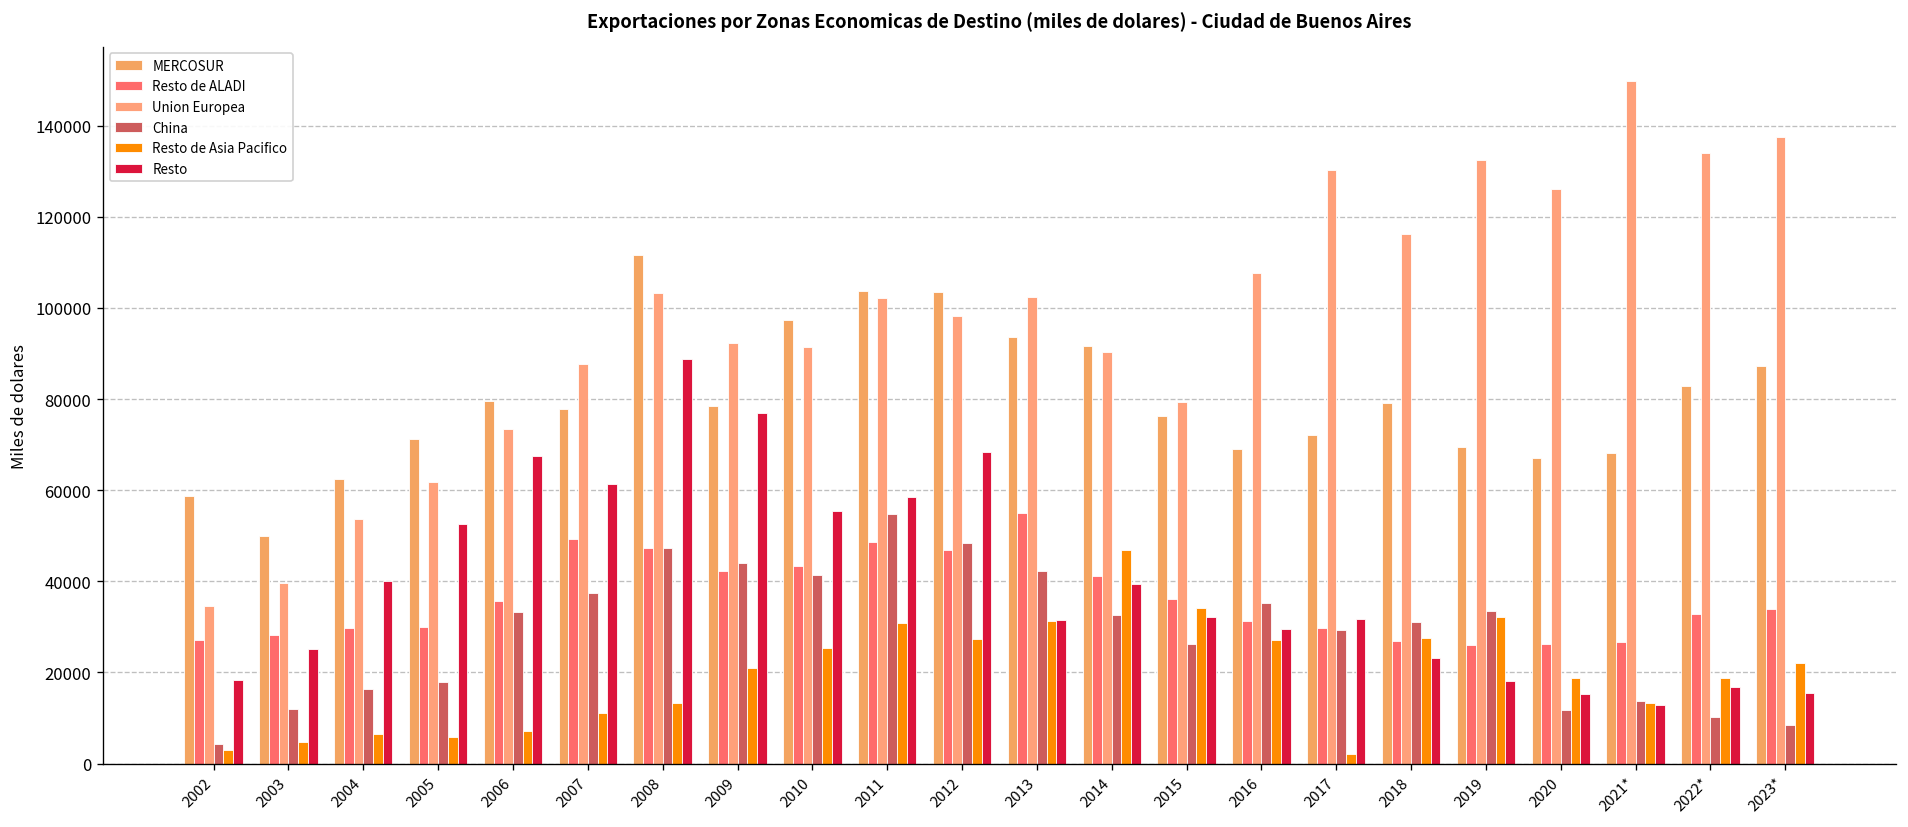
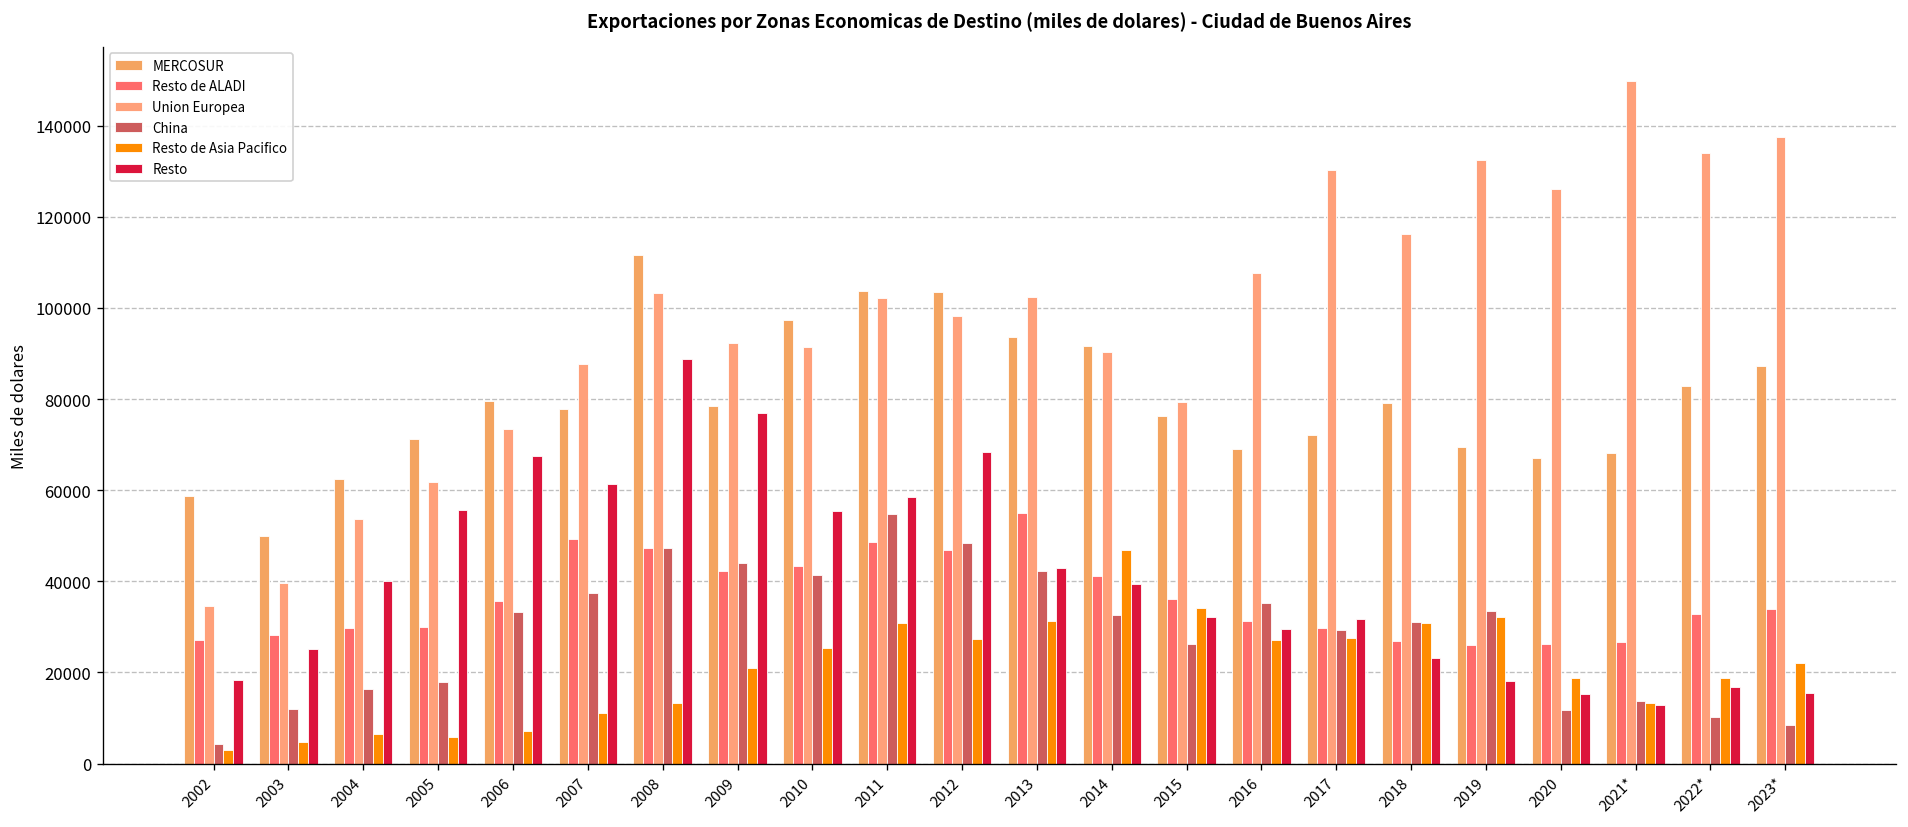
Resto, 2005: 53000 -> 56000
Resto, 2013: 32000 -> 43000
Resto de Asia Pacifico, 2017: 2000 -> 28000
Resto de Asia Pacifico, 2018: 28000 -> 31000
